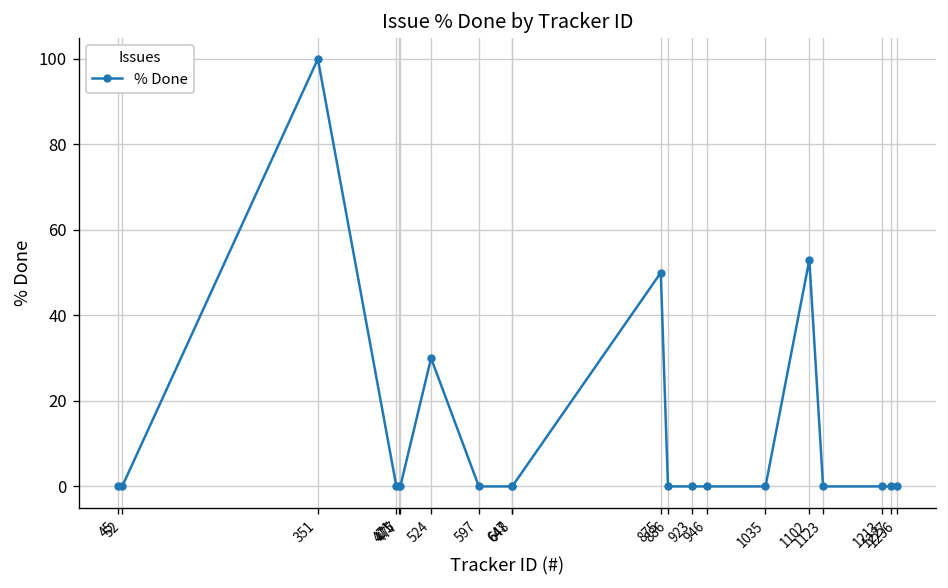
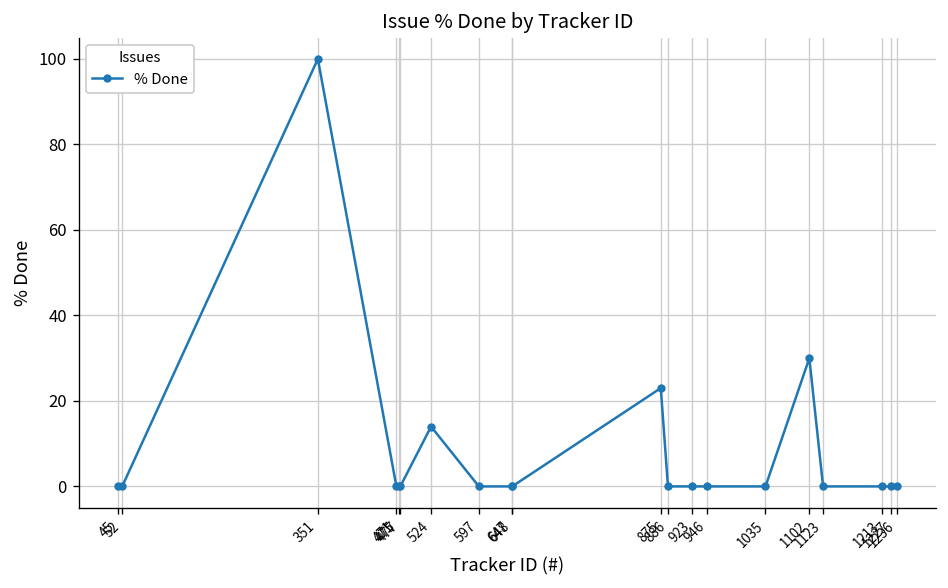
524: 30 -> 14
875: 50 -> 23
1102: 53 -> 30
